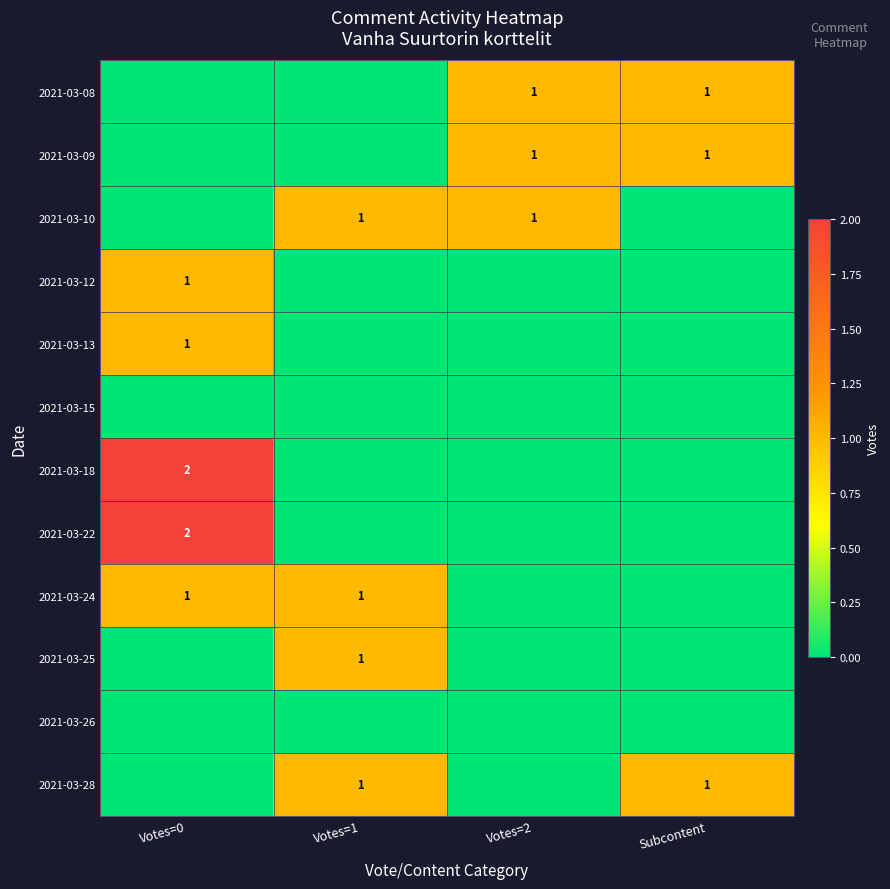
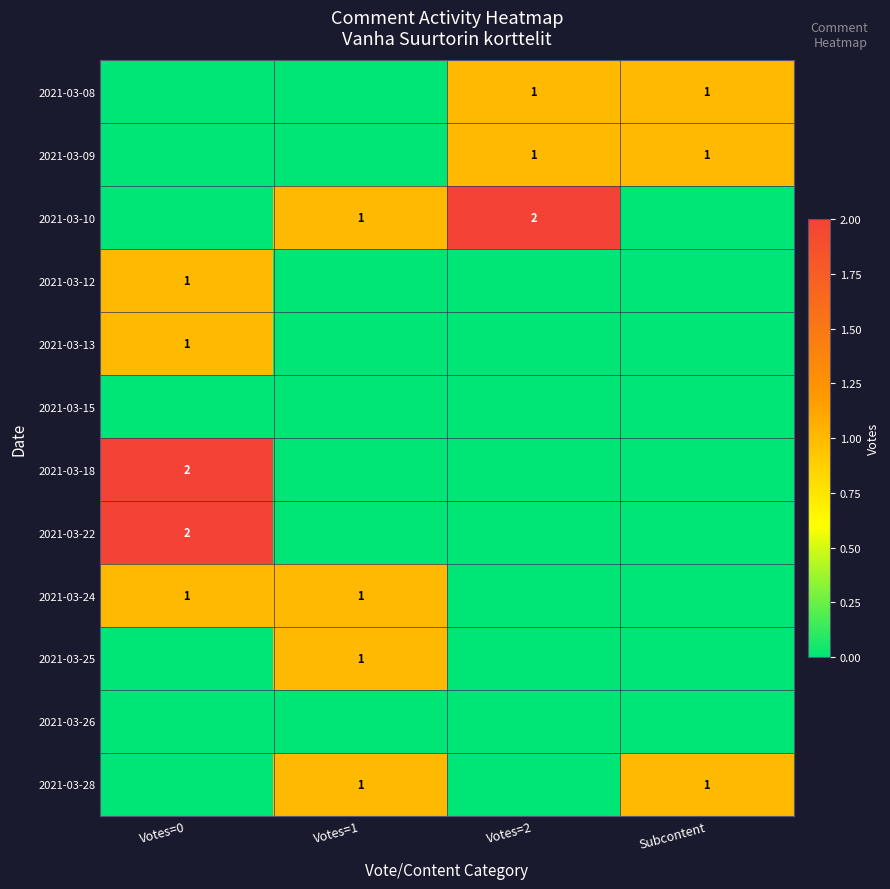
2021-03-10, Votes=2: 1 -> 2
